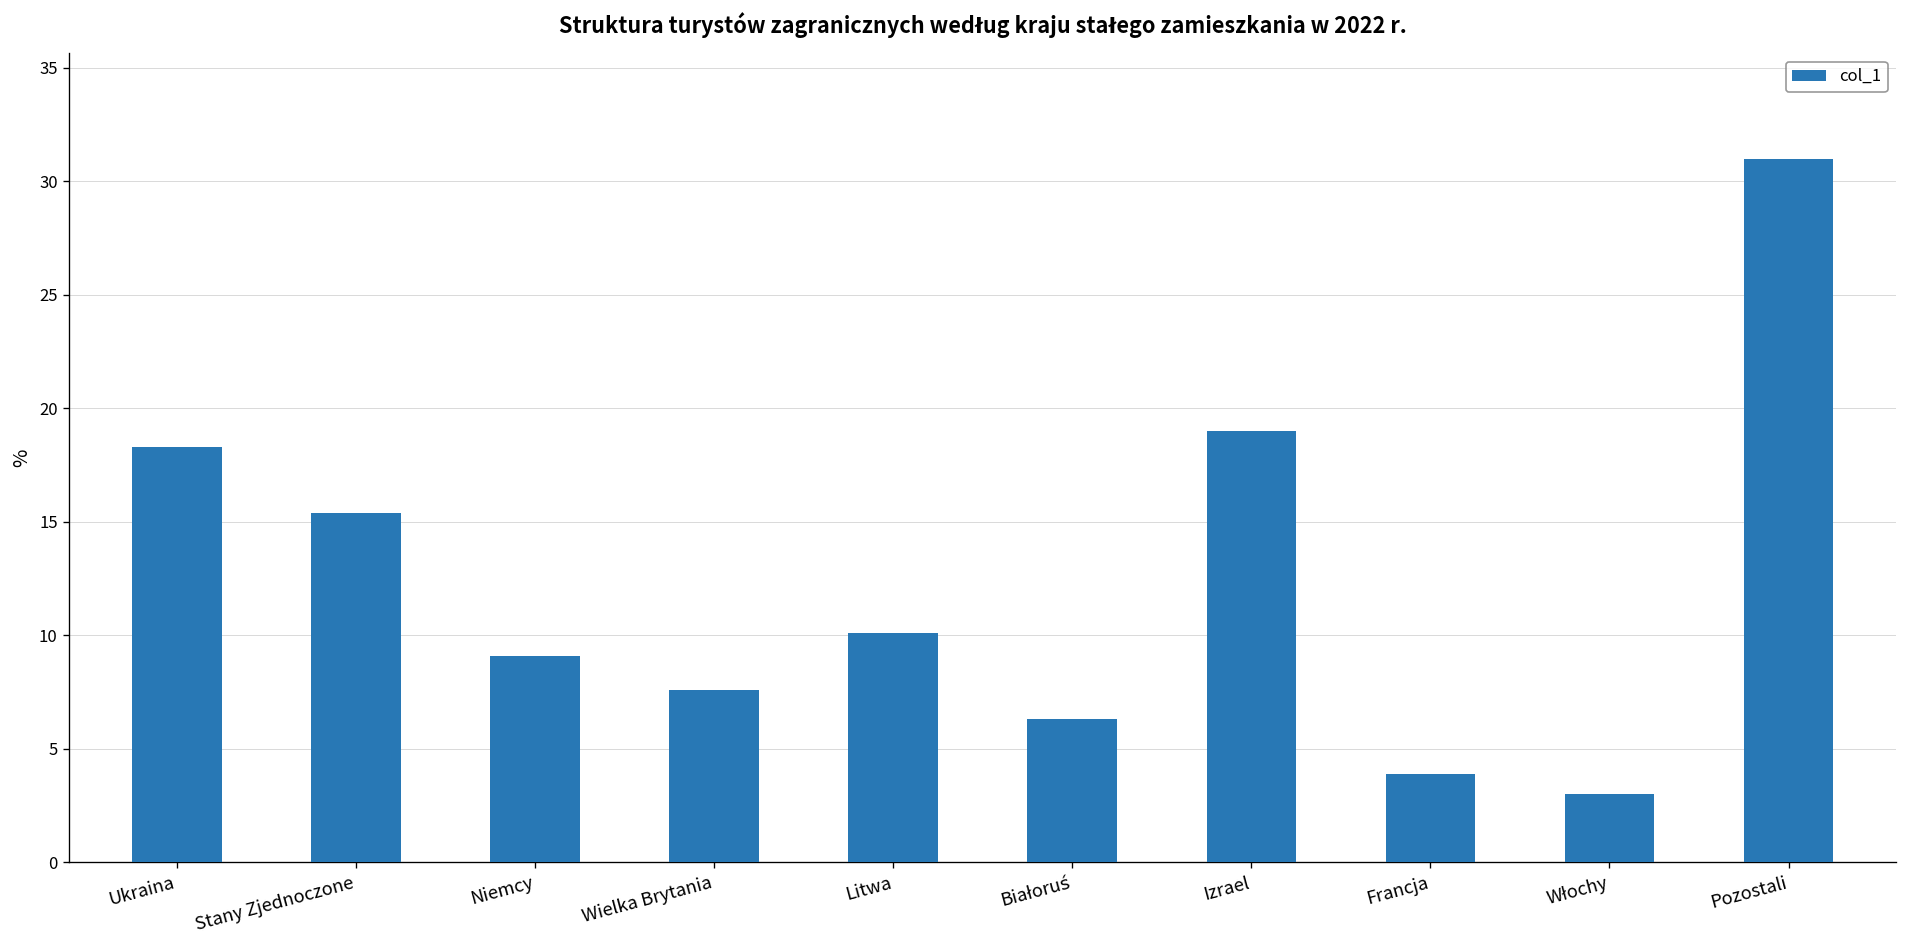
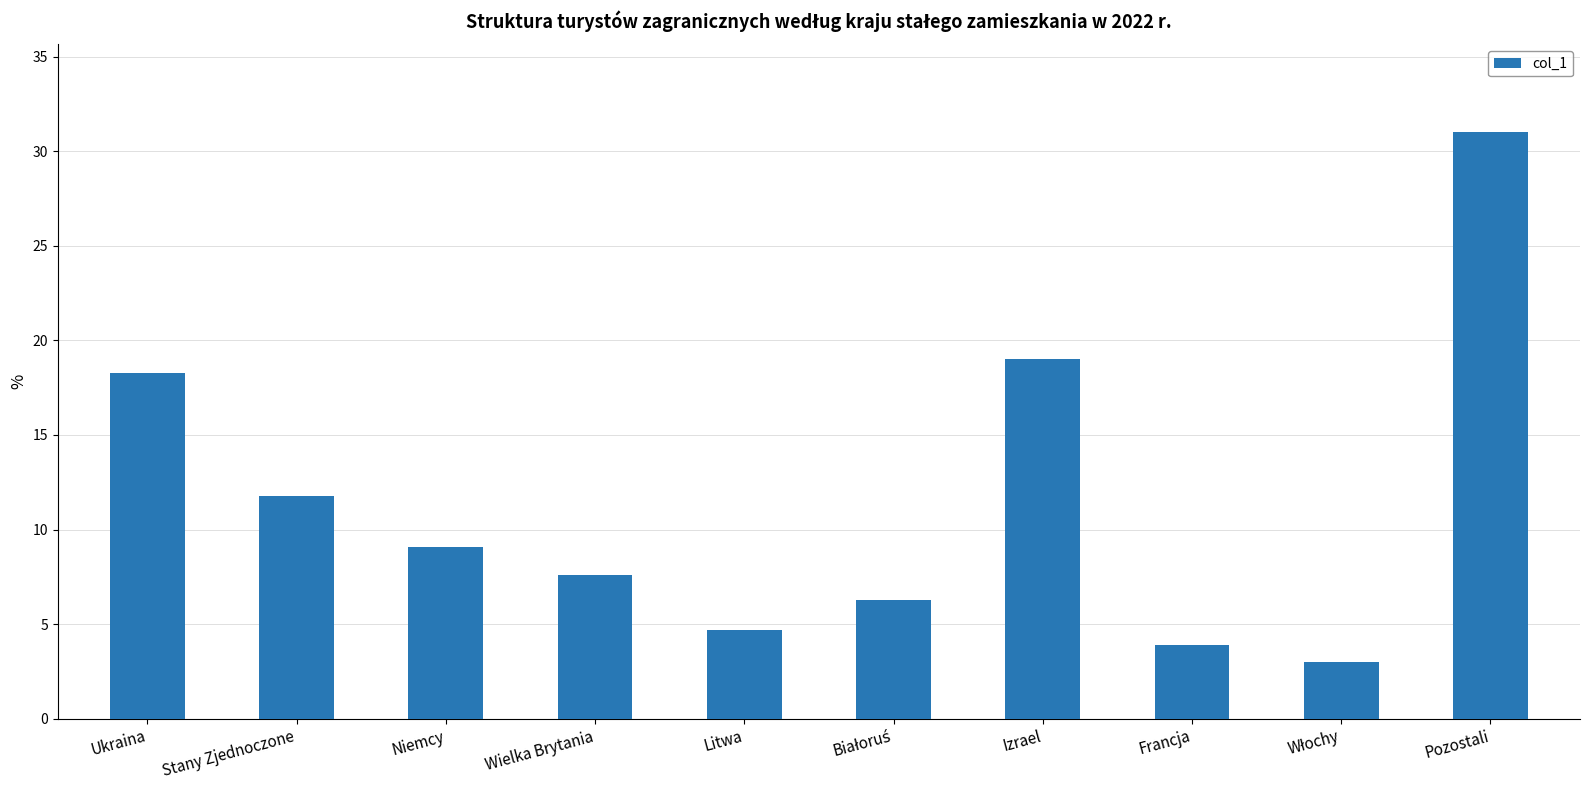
Stany Zjednoczone: 15.4 -> 11.8
Litwa: 10.1 -> 4.7
